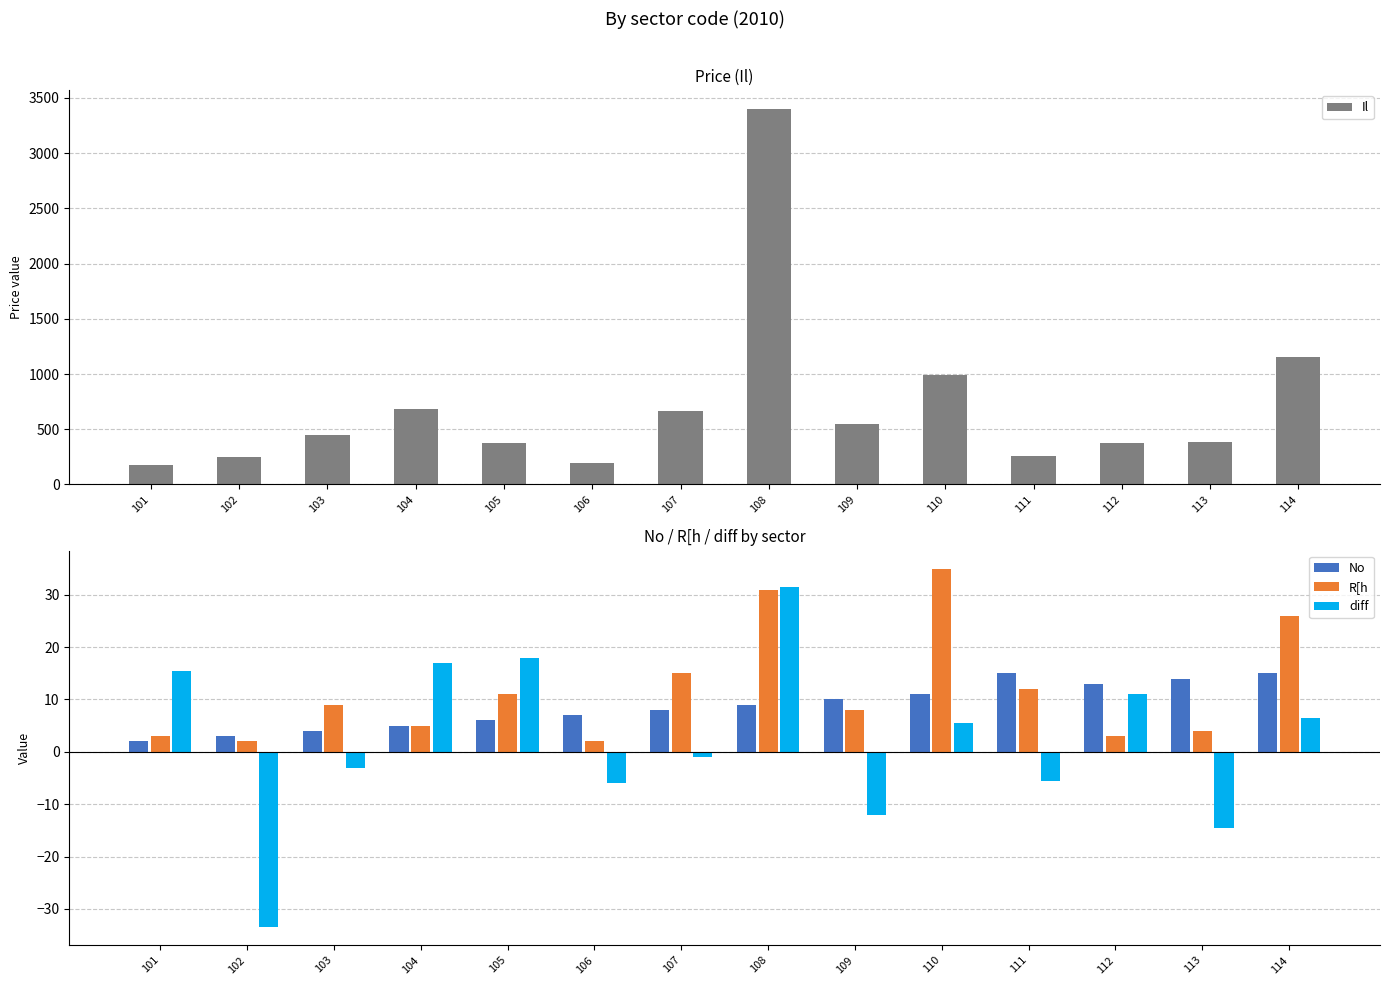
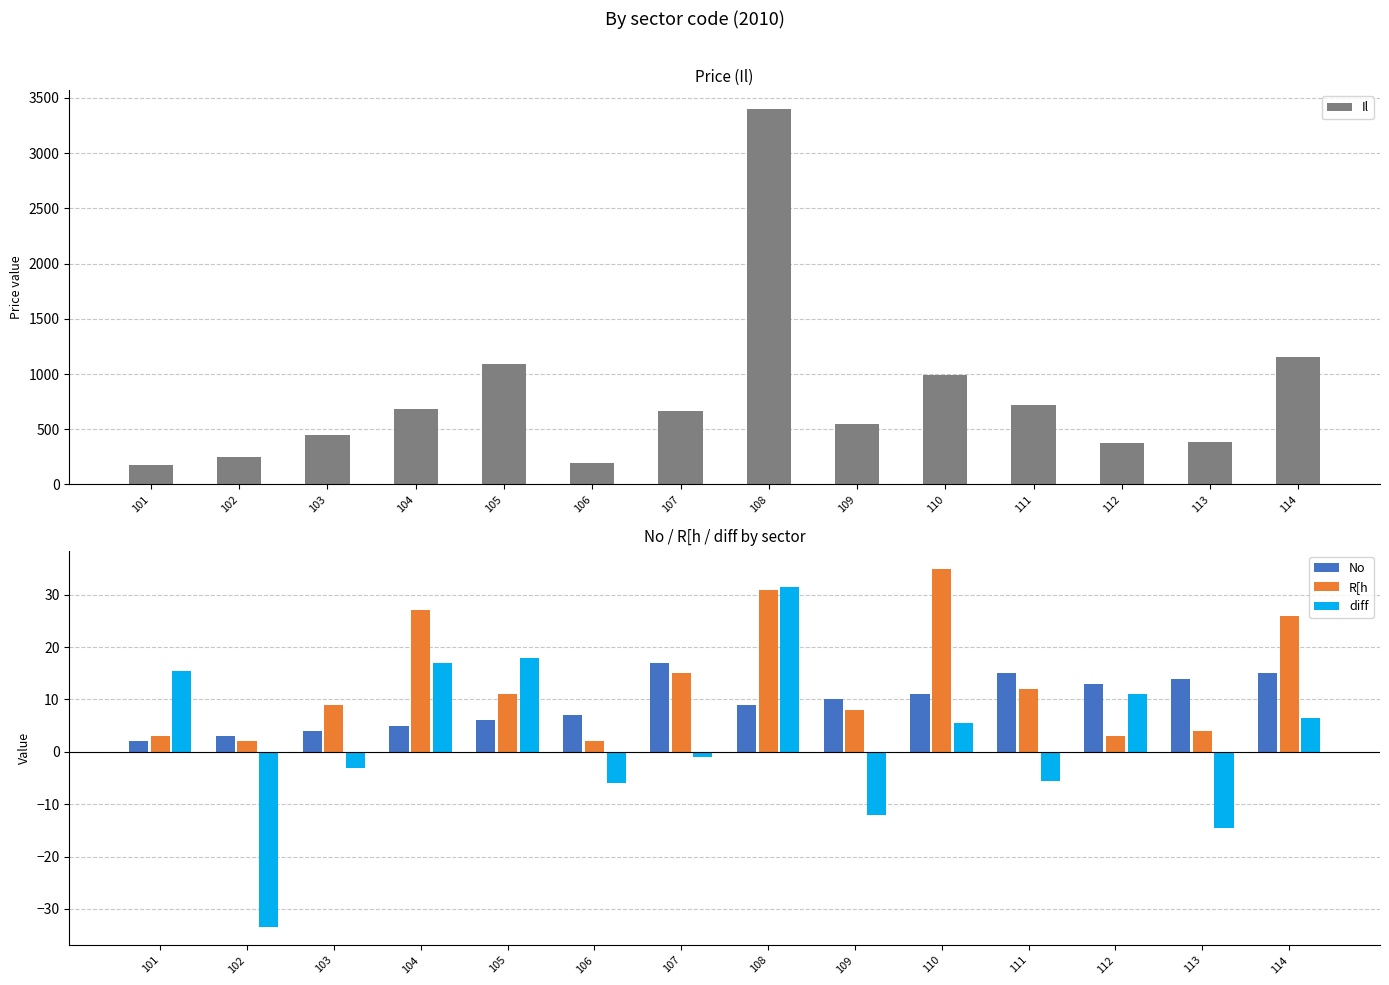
Price (Il), 105: 370 -> 1090
Price (Il), 111: 260 -> 720
No / R[h / diff by sector, R[h, 104: 5 -> 27
No / R[h / diff by sector, No, 107: 8 -> 17
